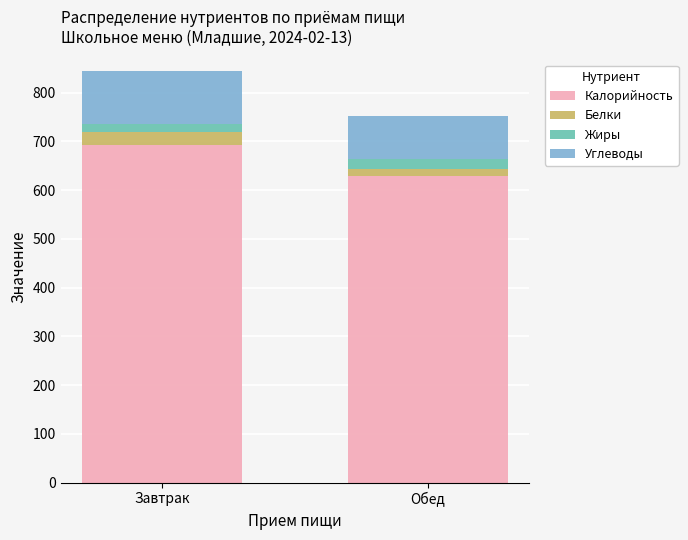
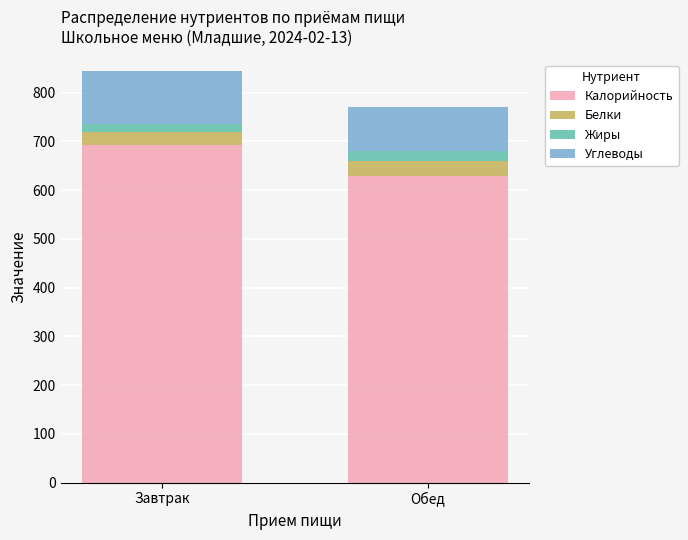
Белки, Обед: 10 -> 30
